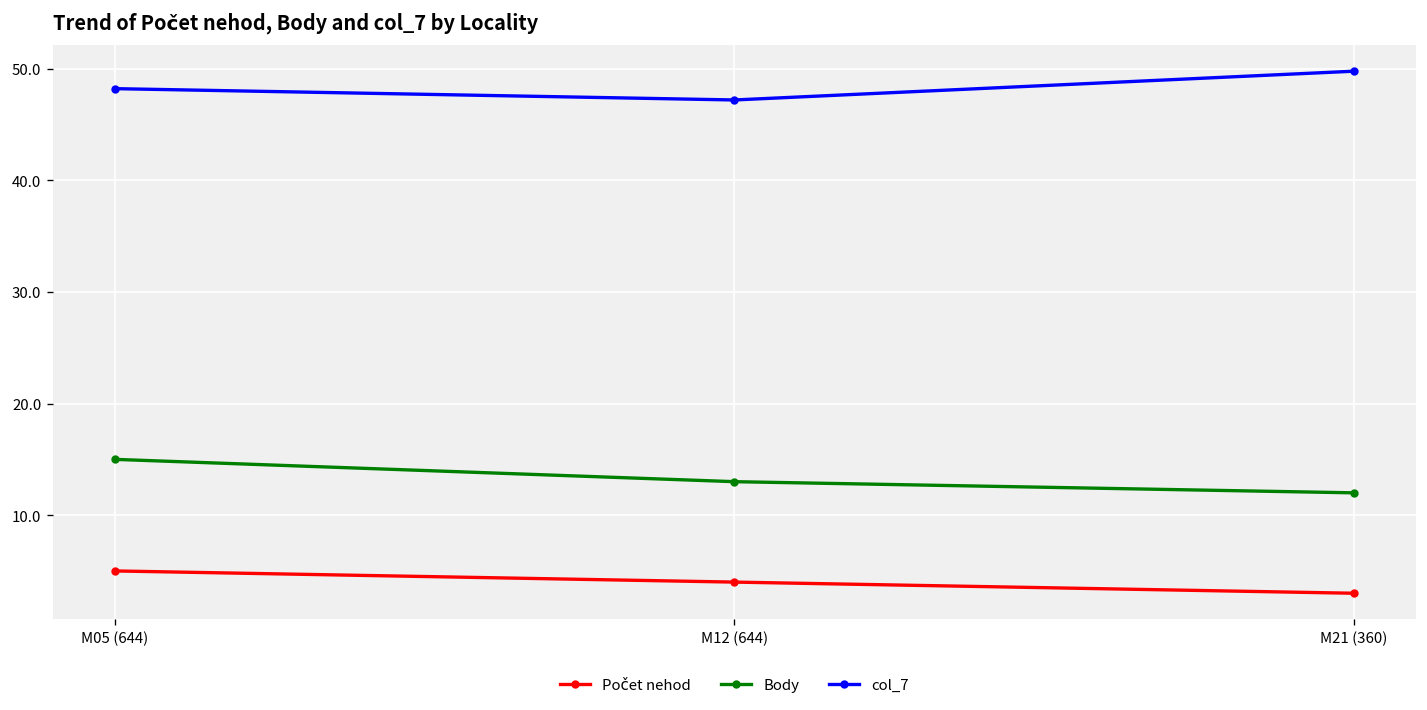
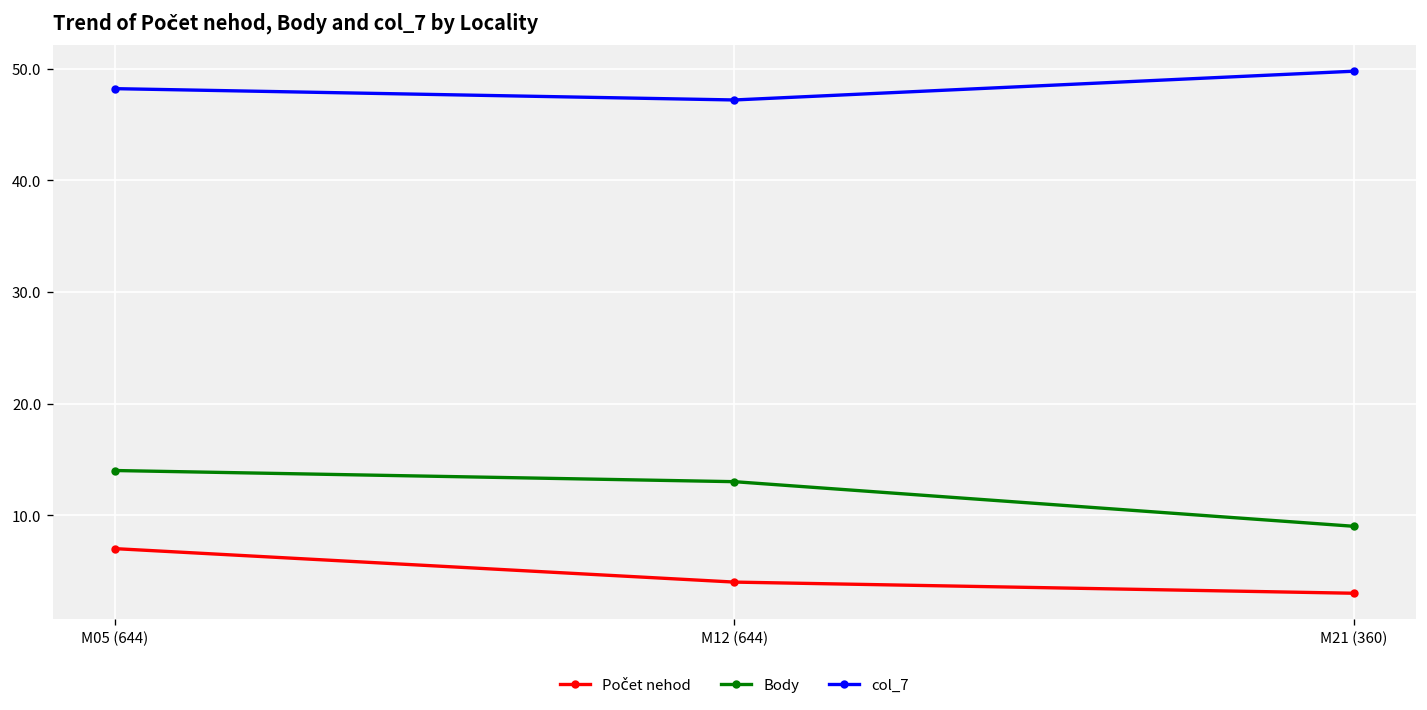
Počet nehod, M05 (644): 5 -> 7
Body, M05 (644): 15 -> 14
Body, M21 (360): 12 -> 9
